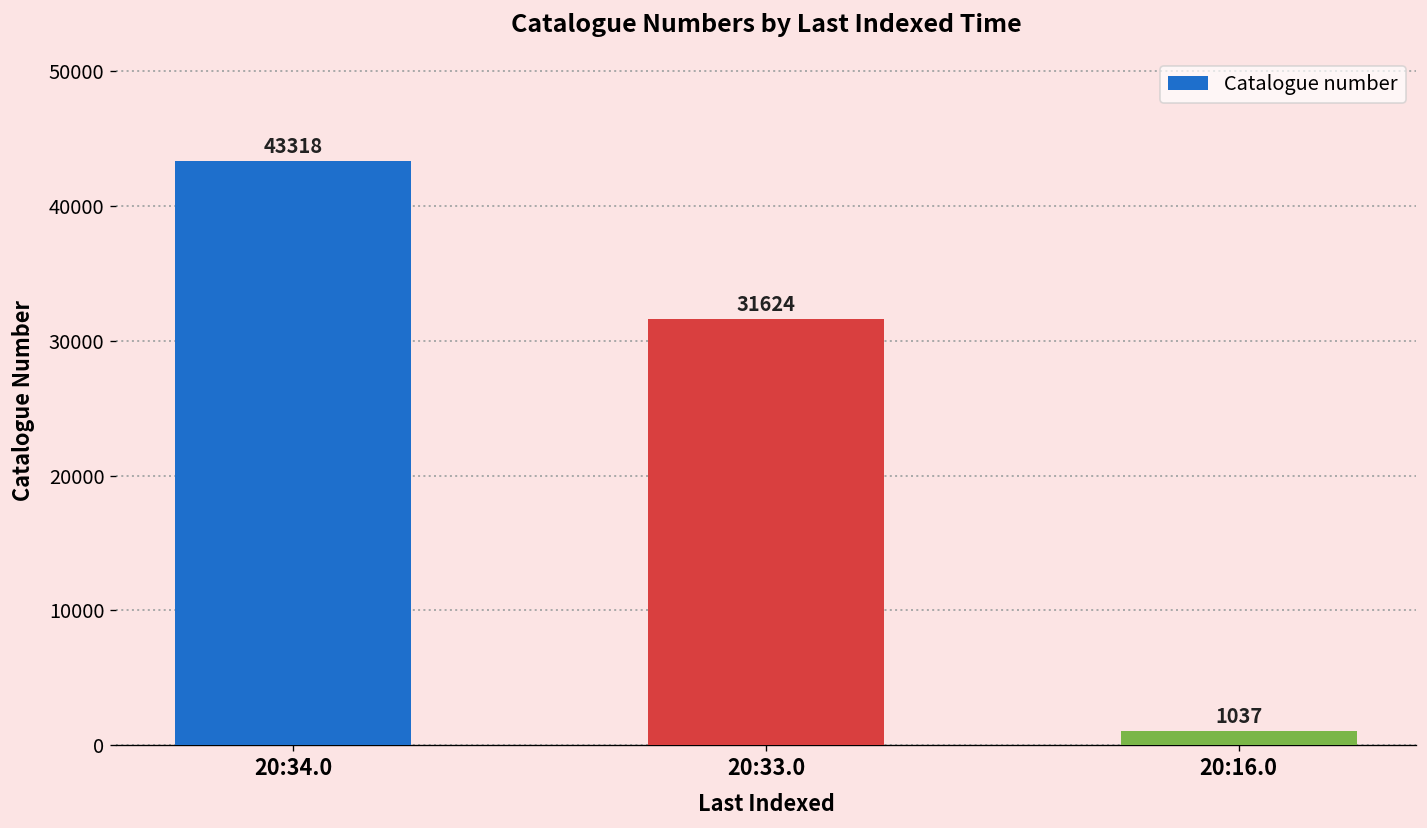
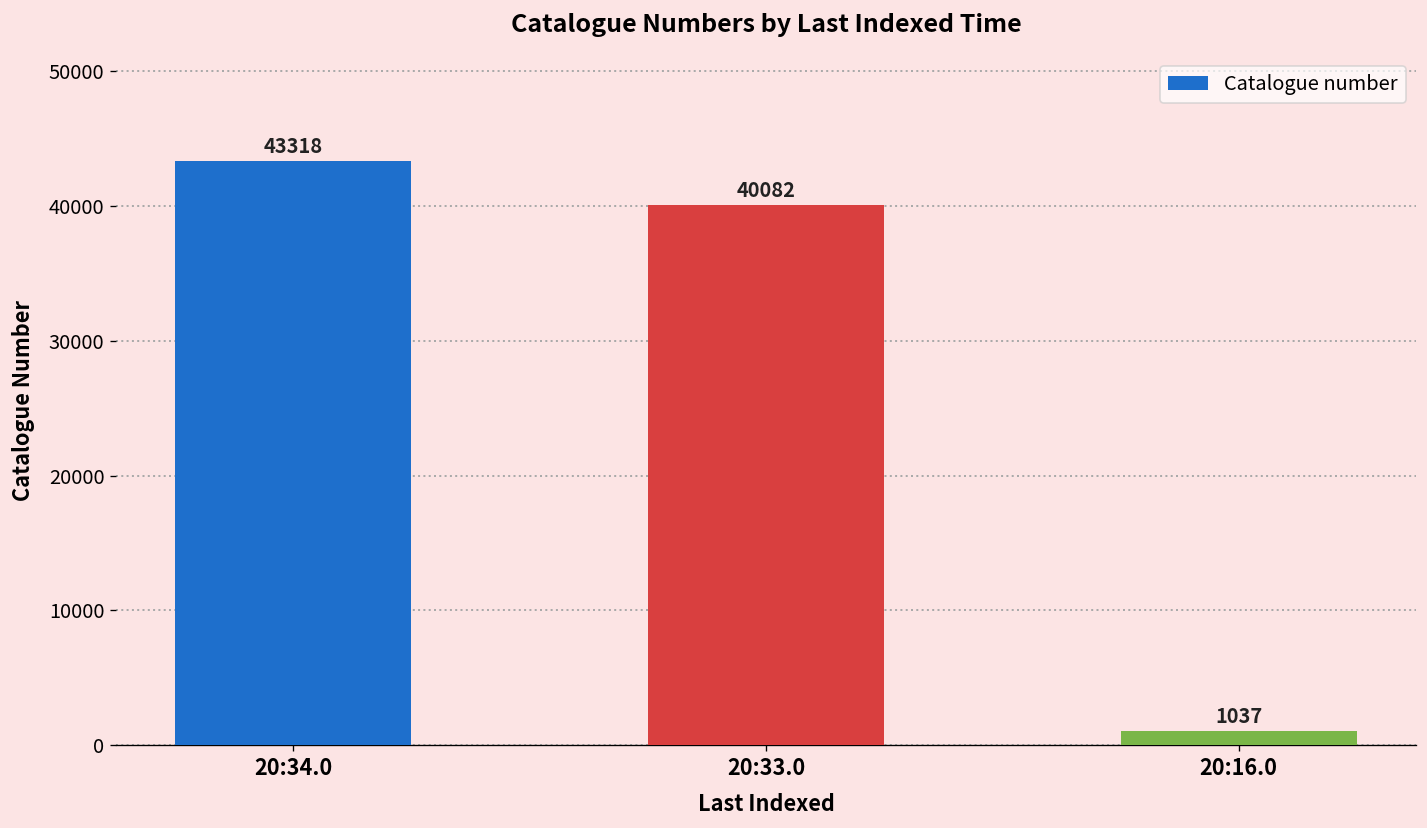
20:33.0: 31624 -> 40082
